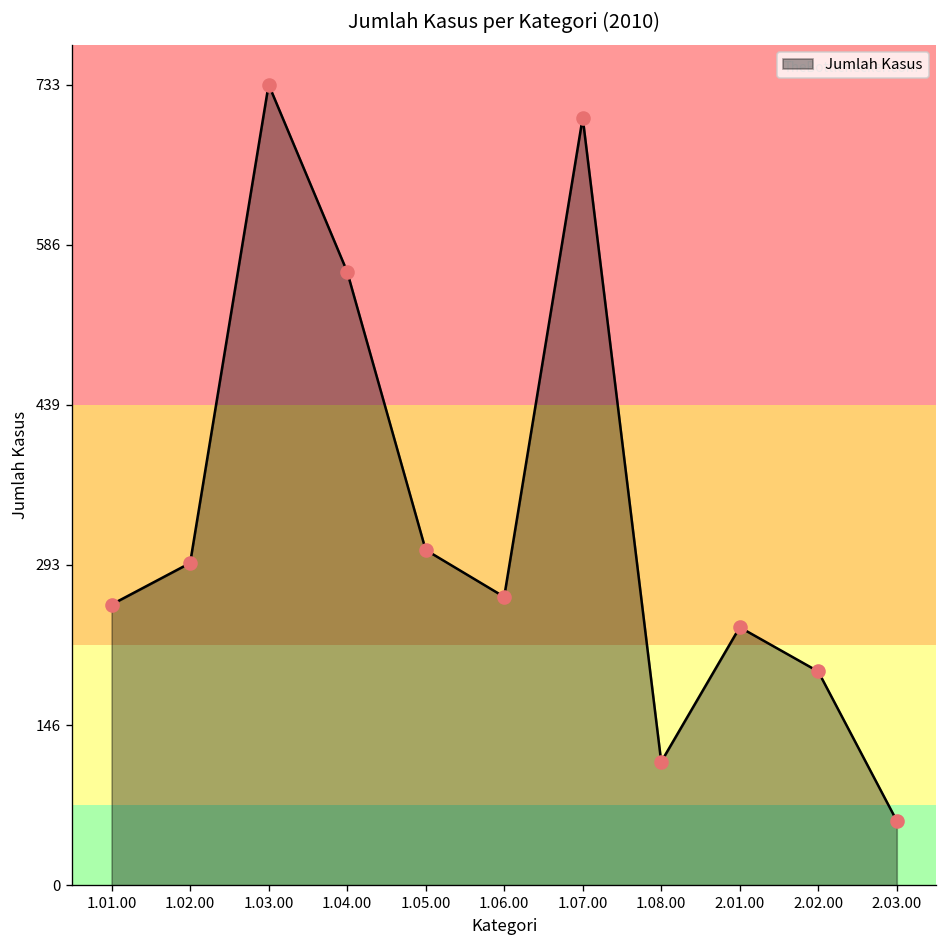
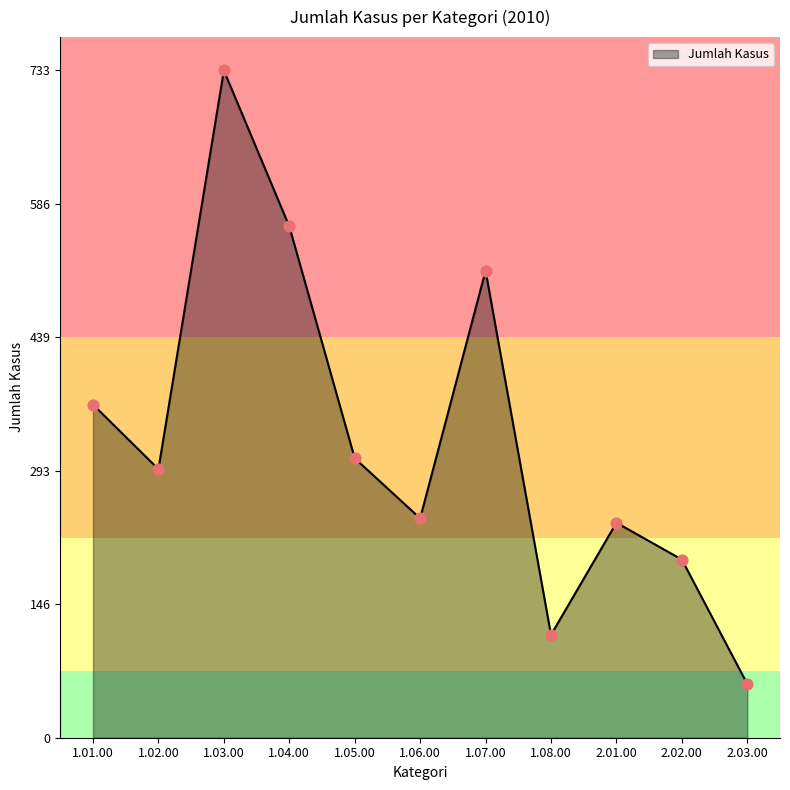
1.01.00: 260 -> 370
1.06.00: 260 -> 240
1.07.00: 700 -> 510
